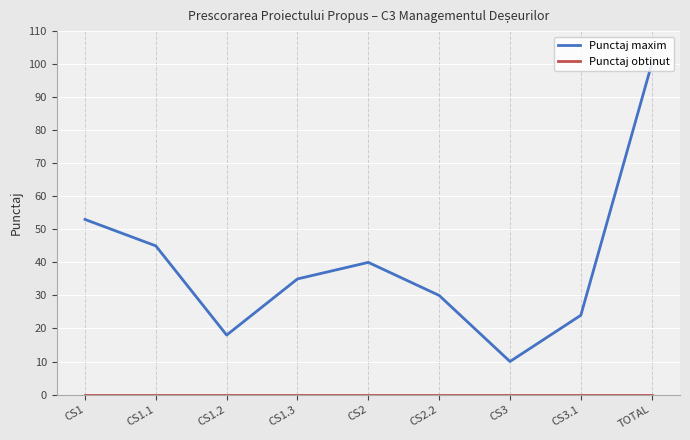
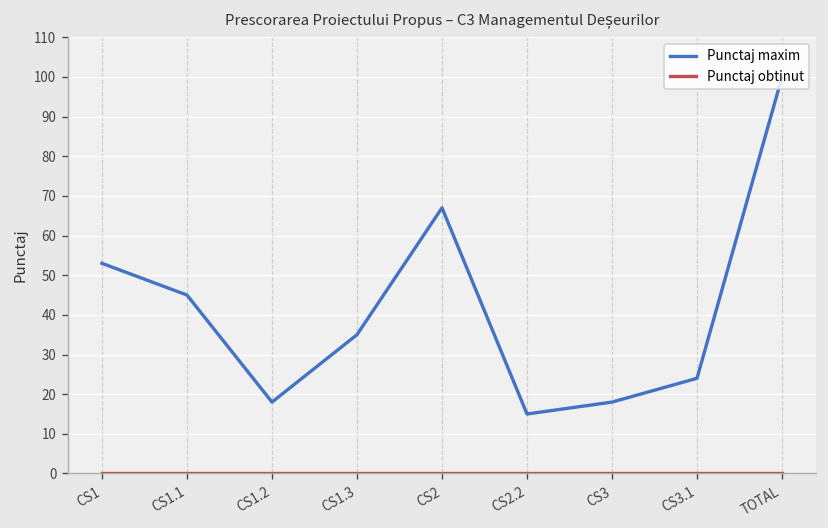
Punctaj maxim, CS2: 40 -> 67
Punctaj maxim, CS2.2: 30 -> 15
Punctaj maxim, CS3: 10 -> 18
